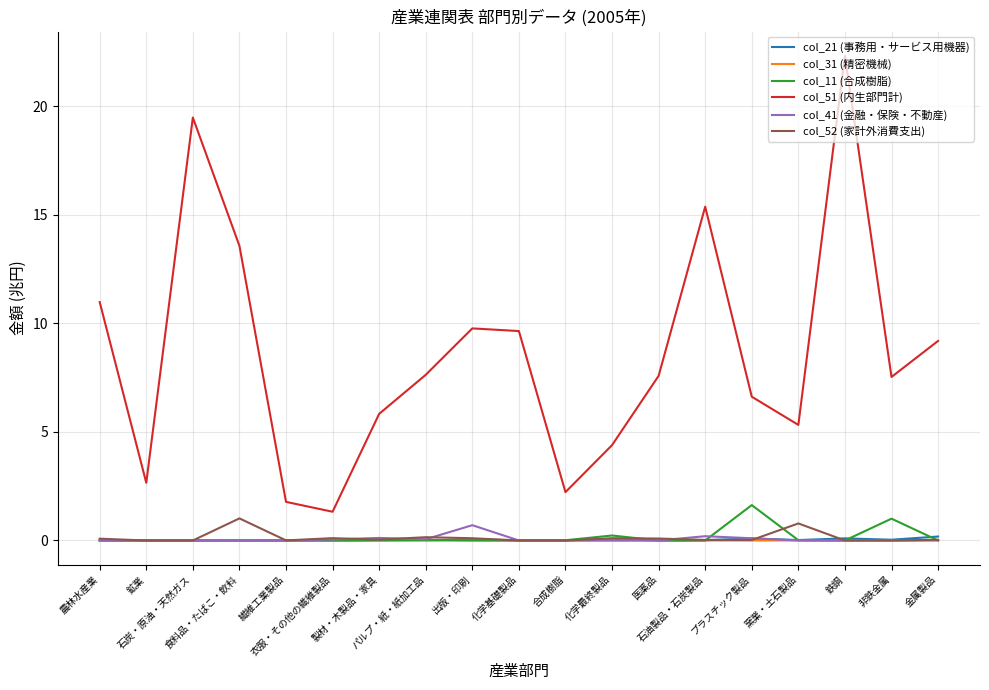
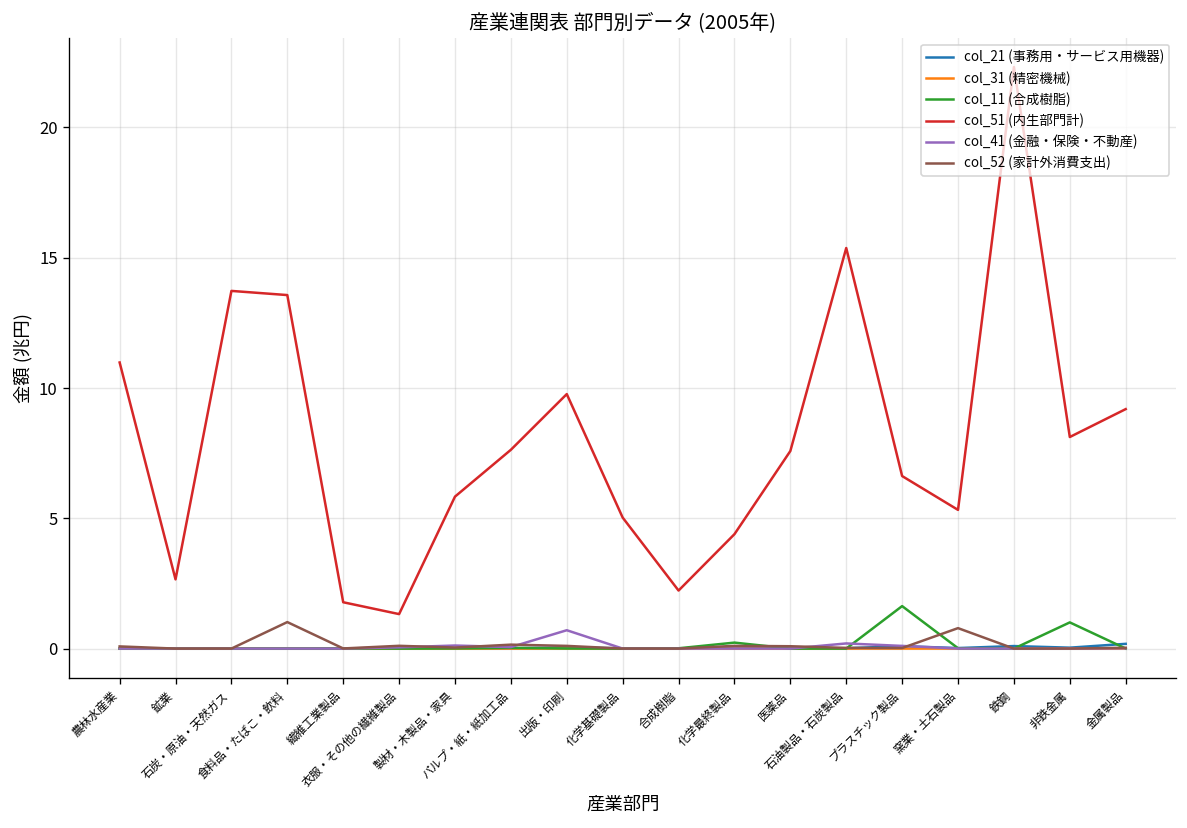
col_51 (内生部門計), 石炭・原油・天然ガス: 19.5 -> 13.7
col_51 (内生部門計), 化学基礎製品: 9.6 -> 5.0
col_51 (内生部門計), 非鉄金属: 7.5 -> 8.1
